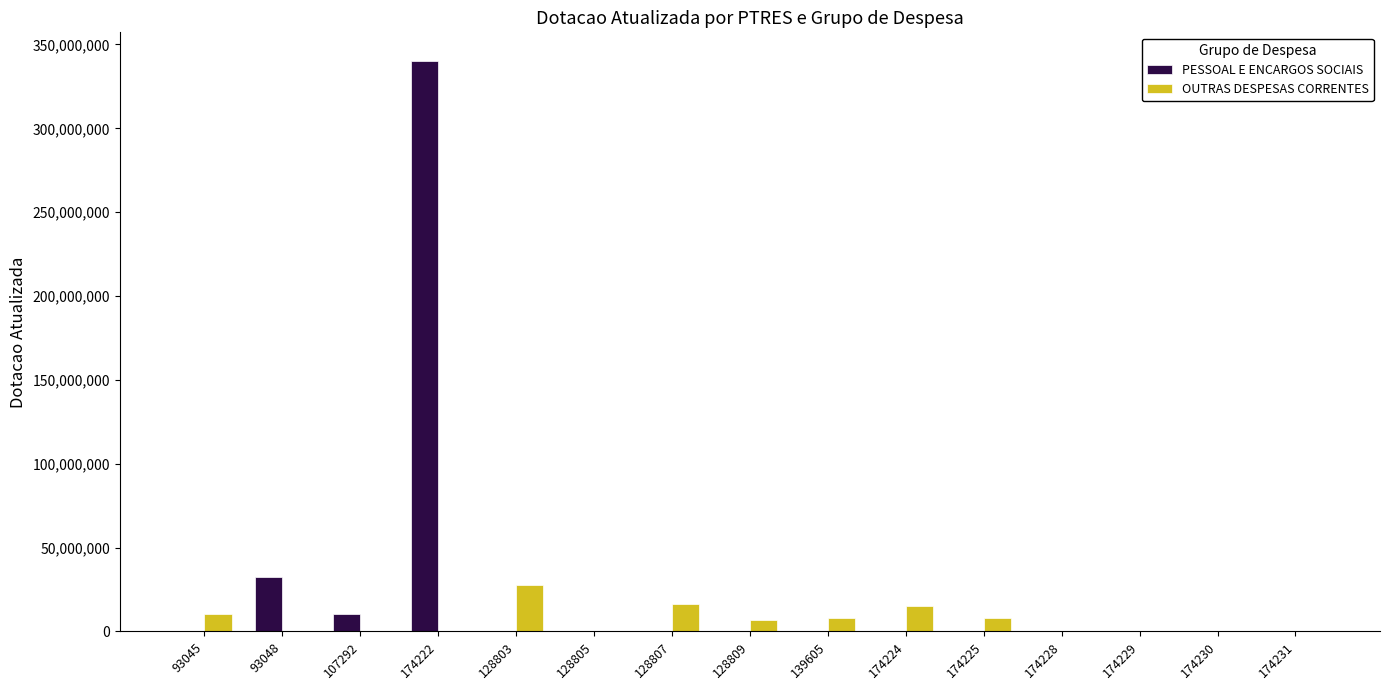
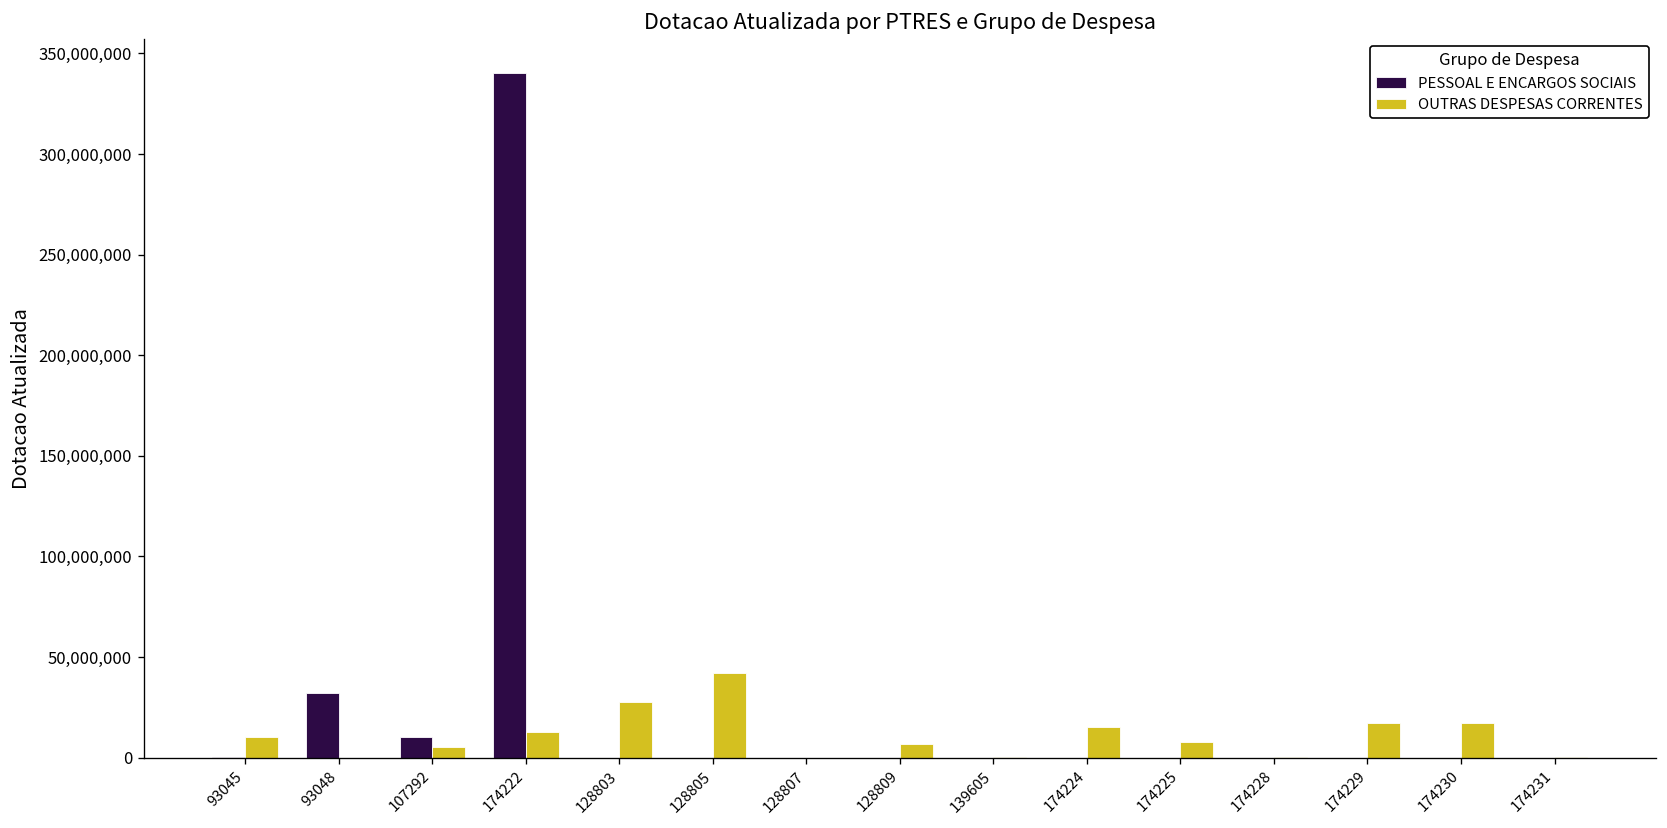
OUTRAS DESPESAS CORRENTES, 107292: 0 -> 5,000,000
OUTRAS DESPESAS CORRENTES, 174222: 0 -> 13,000,000
OUTRAS DESPESAS CORRENTES, 128805: 0 -> 42,000,000
OUTRAS DESPESAS CORRENTES, 128807: 16,000,000 -> 0
OUTRAS DESPESAS CORRENTES, 139605: 8,000,000 -> 0
OUTRAS DESPESAS CORRENTES, 174229: 0 -> 17,000,000
OUTRAS DESPESAS CORRENTES, 174230: 0 -> 17,000,000
